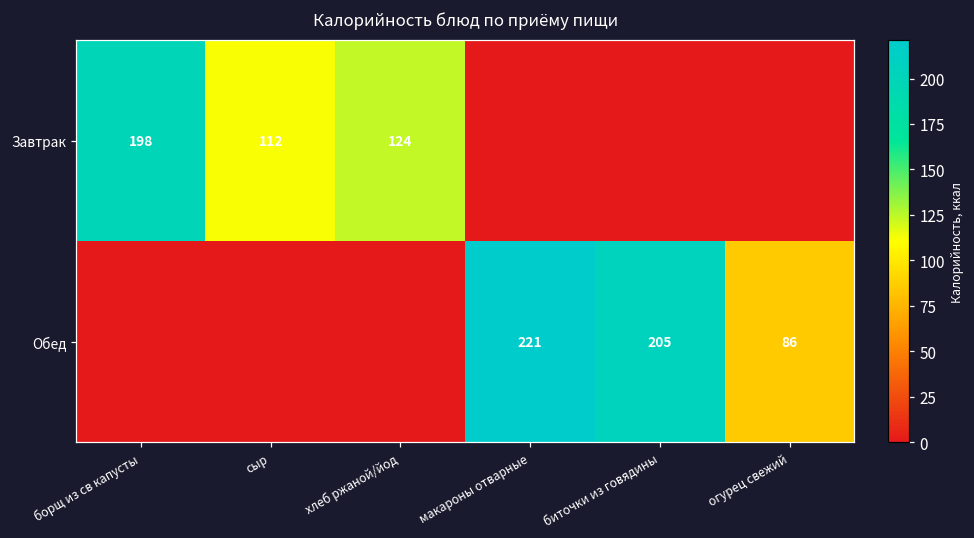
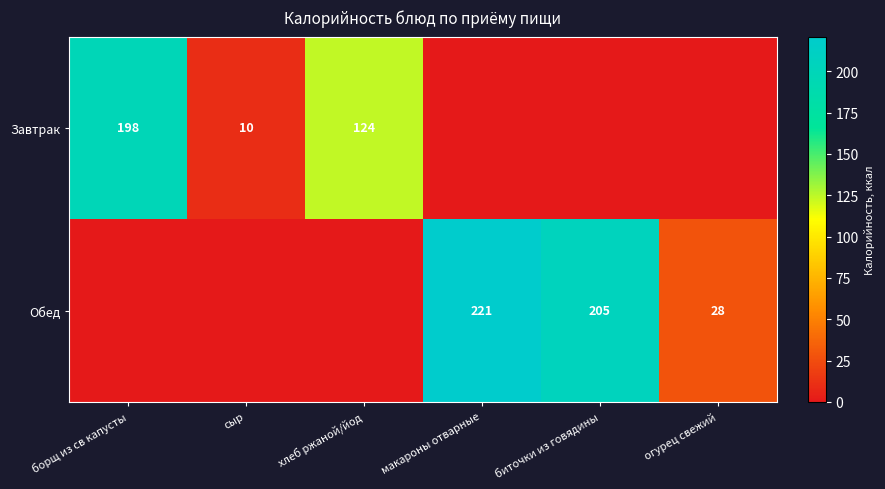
Завтрак, сыр: 112 -> 10
Обед, огурец свежий: 86 -> 28
